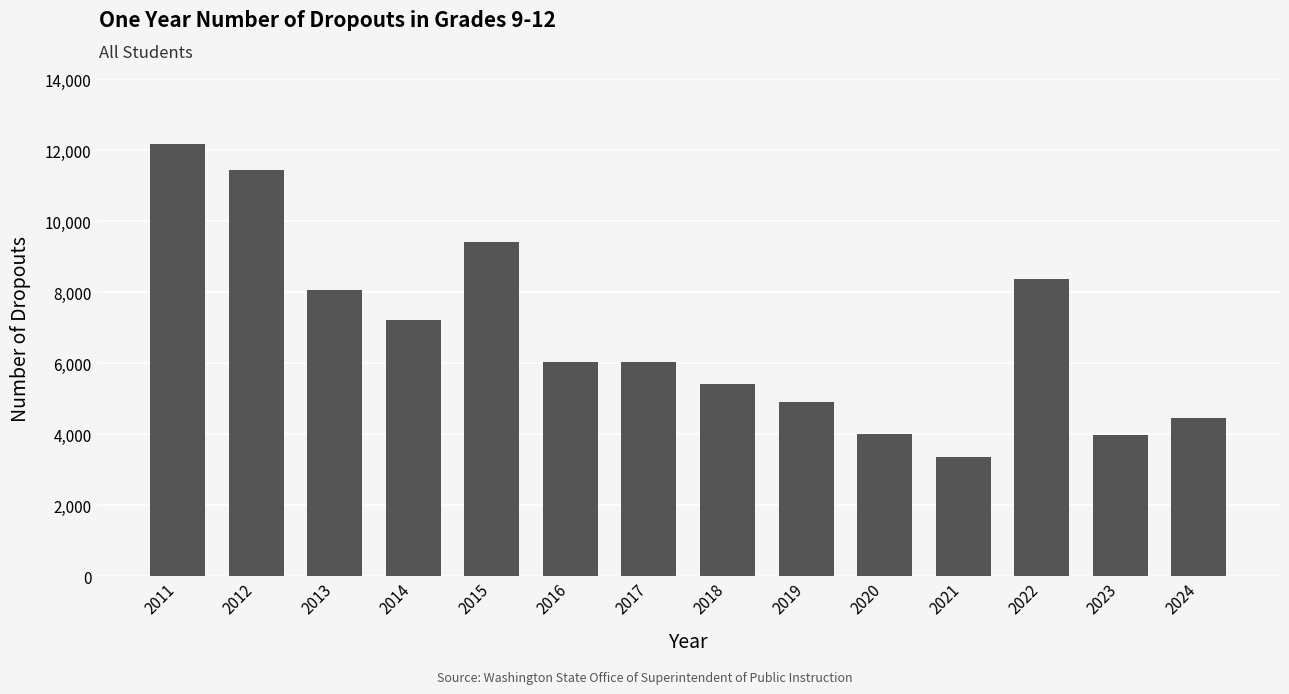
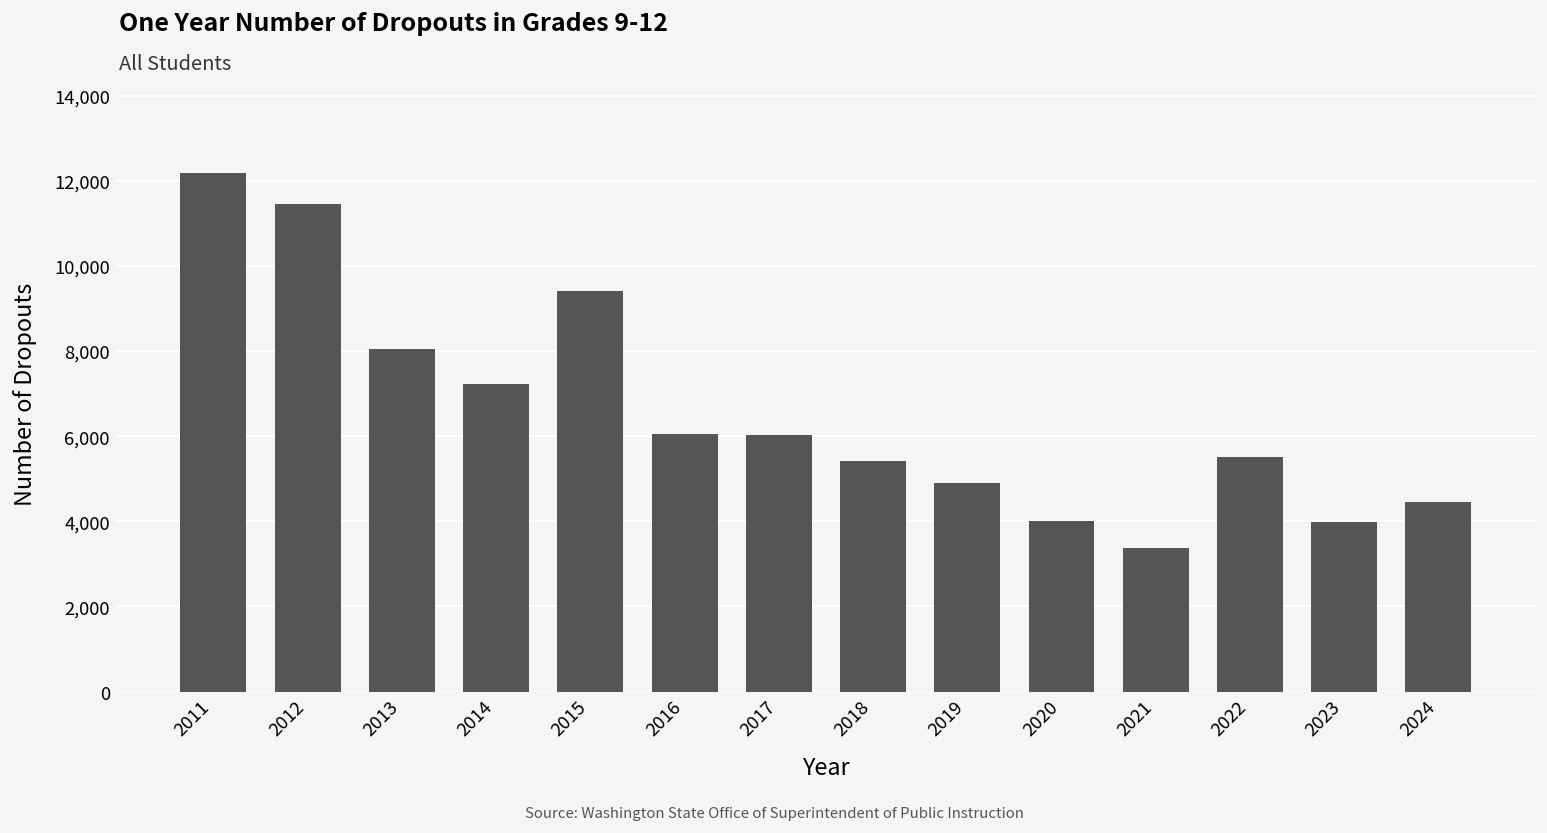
2022: 8,400 -> 5,500
